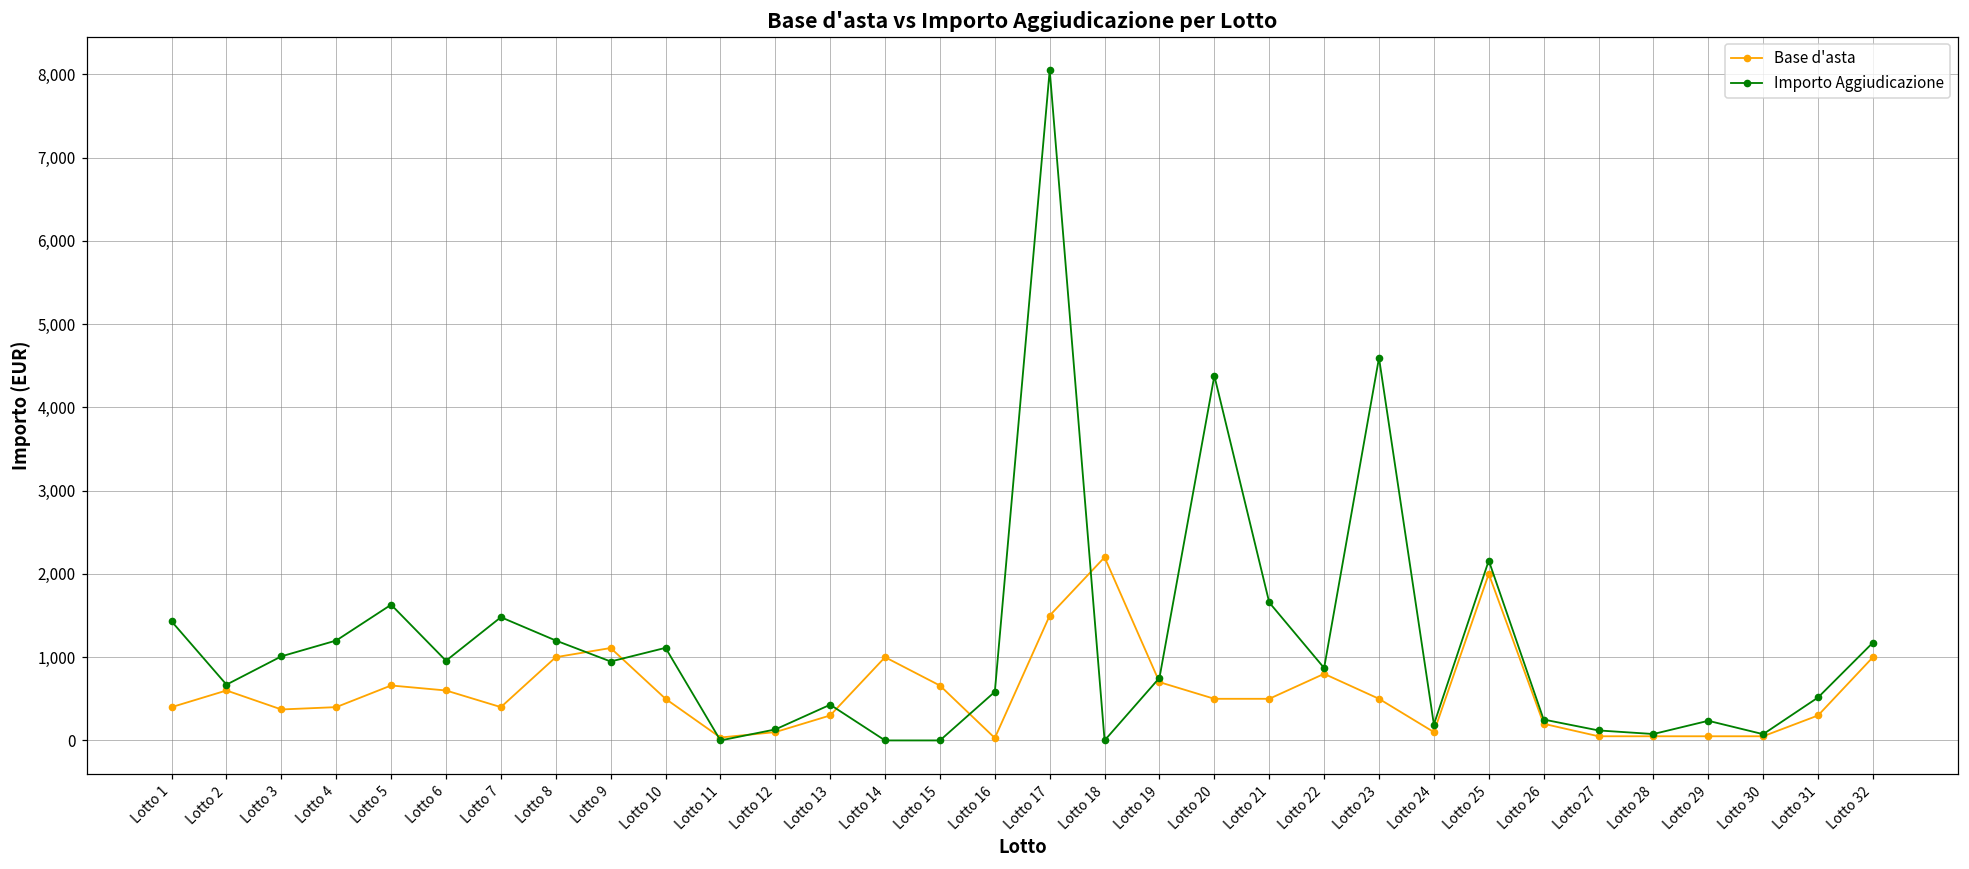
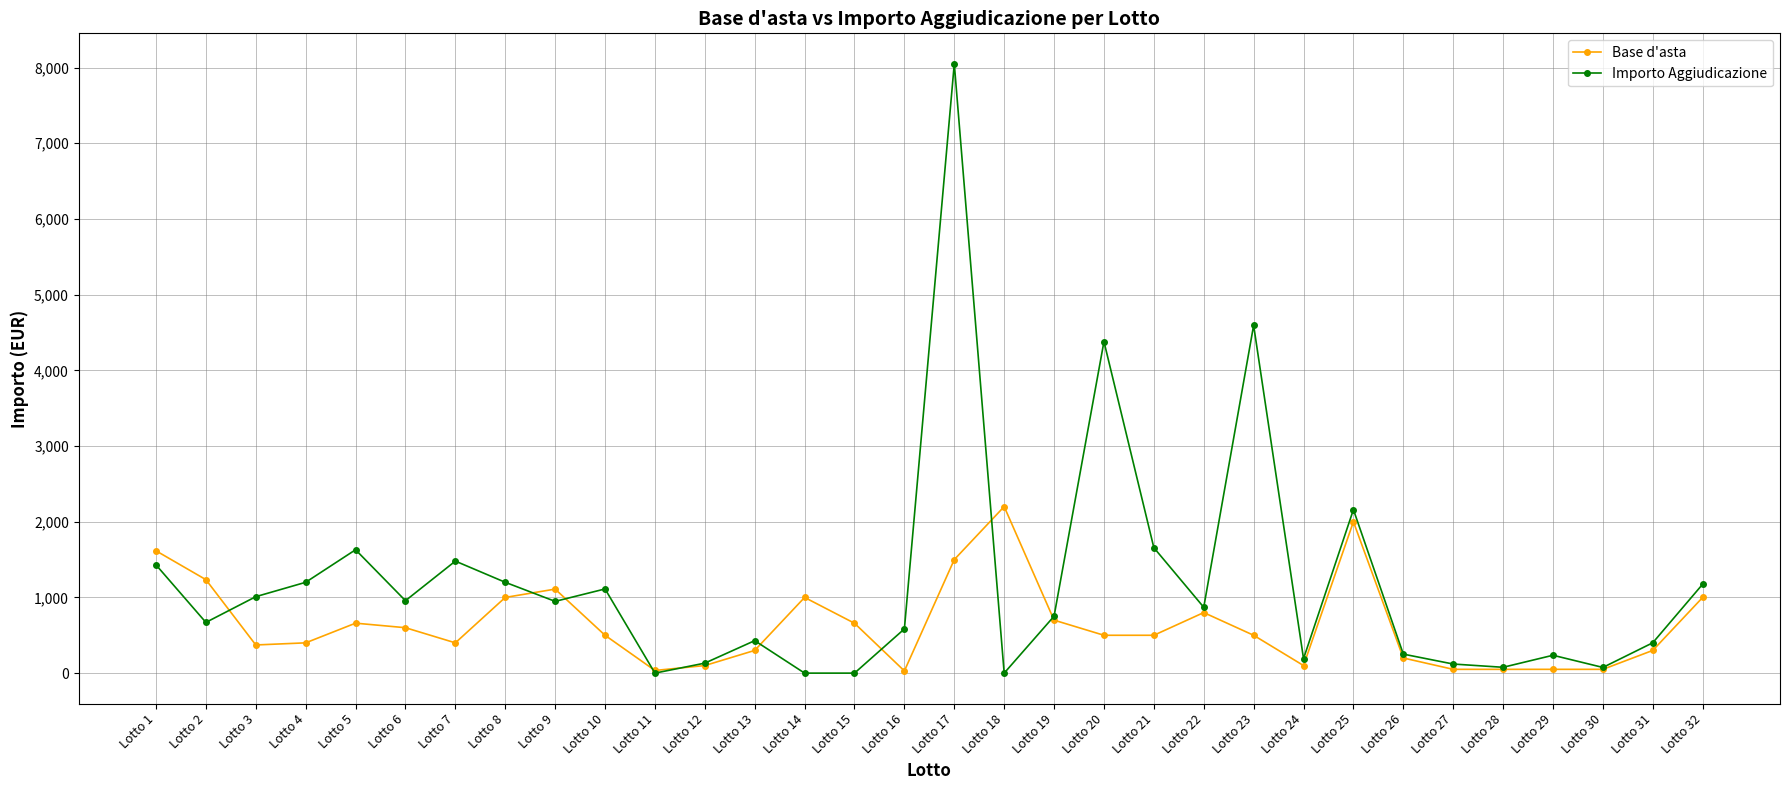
Base d'asta, Lotto 1: 400 -> 1,600
Base d'asta, Lotto 2: 600 -> 1,200
Importo Aggiudicazione, Lotto 31: 500 -> 400
